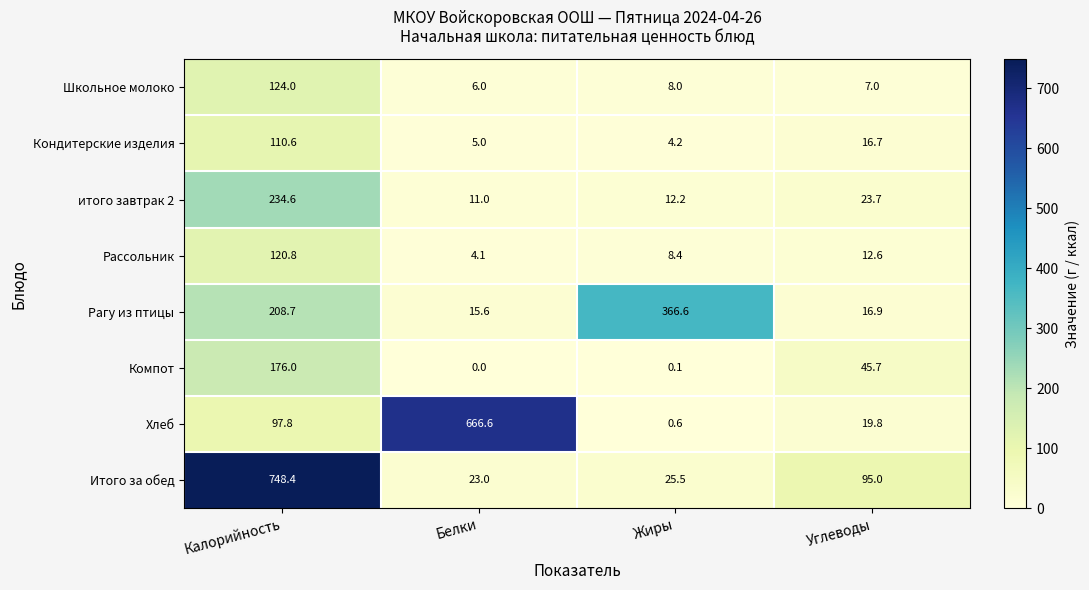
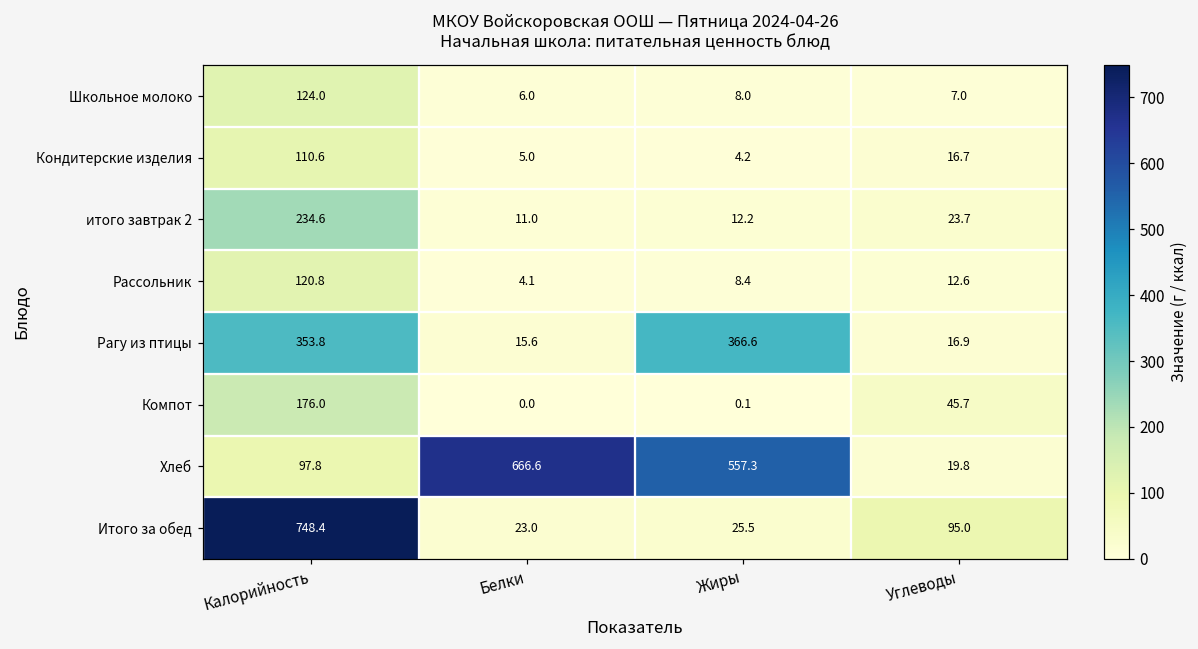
Рагу из птицы, Калорийность: 208.7 -> 353.8
Хлеб, Жиры: 0.6 -> 557.3
